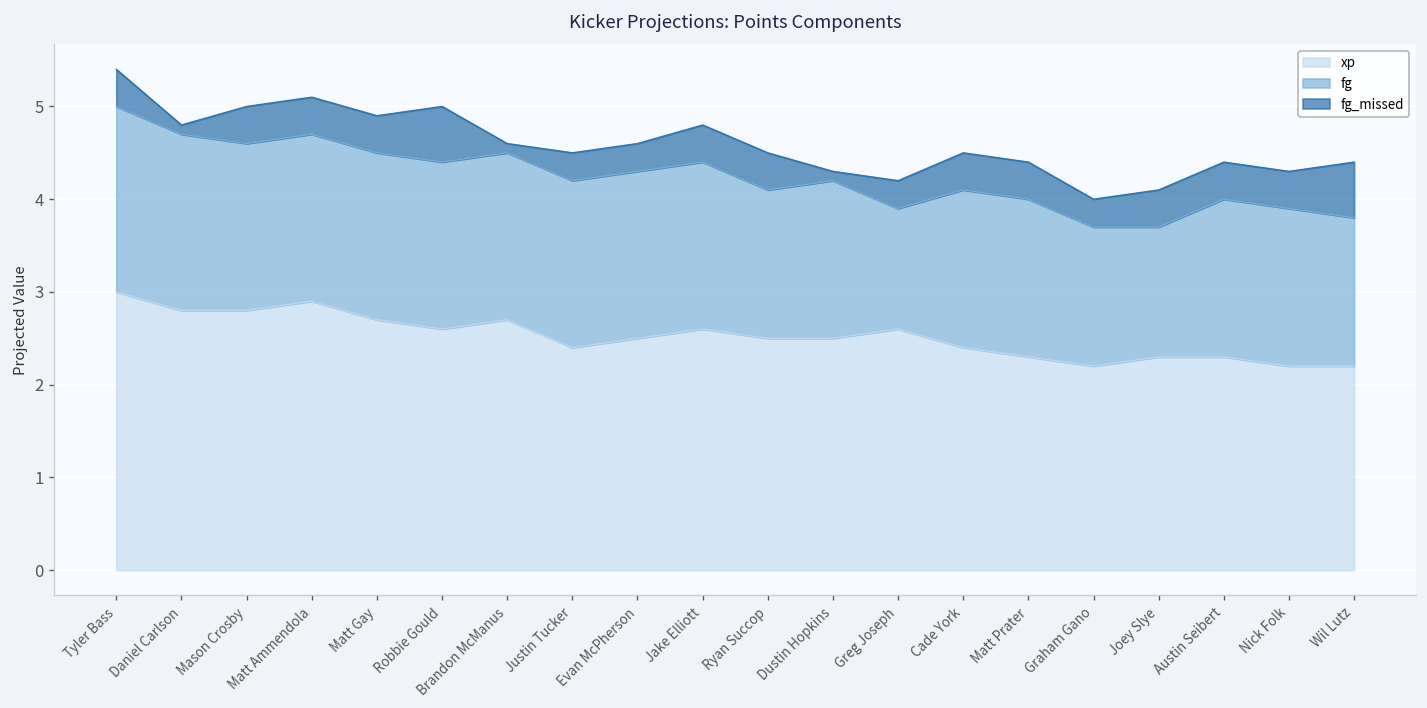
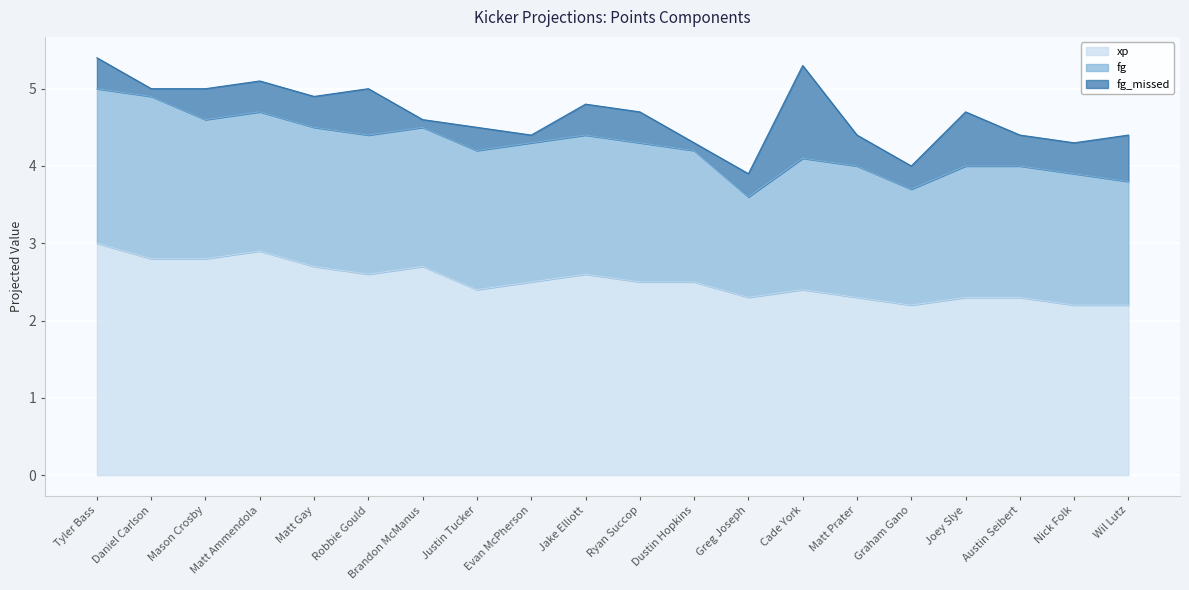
fg, Daniel Carlson: 1.9 -> 2.1
fg_missed, Evan McPherson: 0.3 -> 0.1
fg, Ryan Succop: 1.6 -> 1.8
xp, Greg Joseph: 2.6 -> 2.3
fg_missed, Cade York: 0.4 -> 1.2
fg, Joey Slye: 1.4 -> 1.7
fg_missed, Joey Slye: 0.4 -> 0.7
